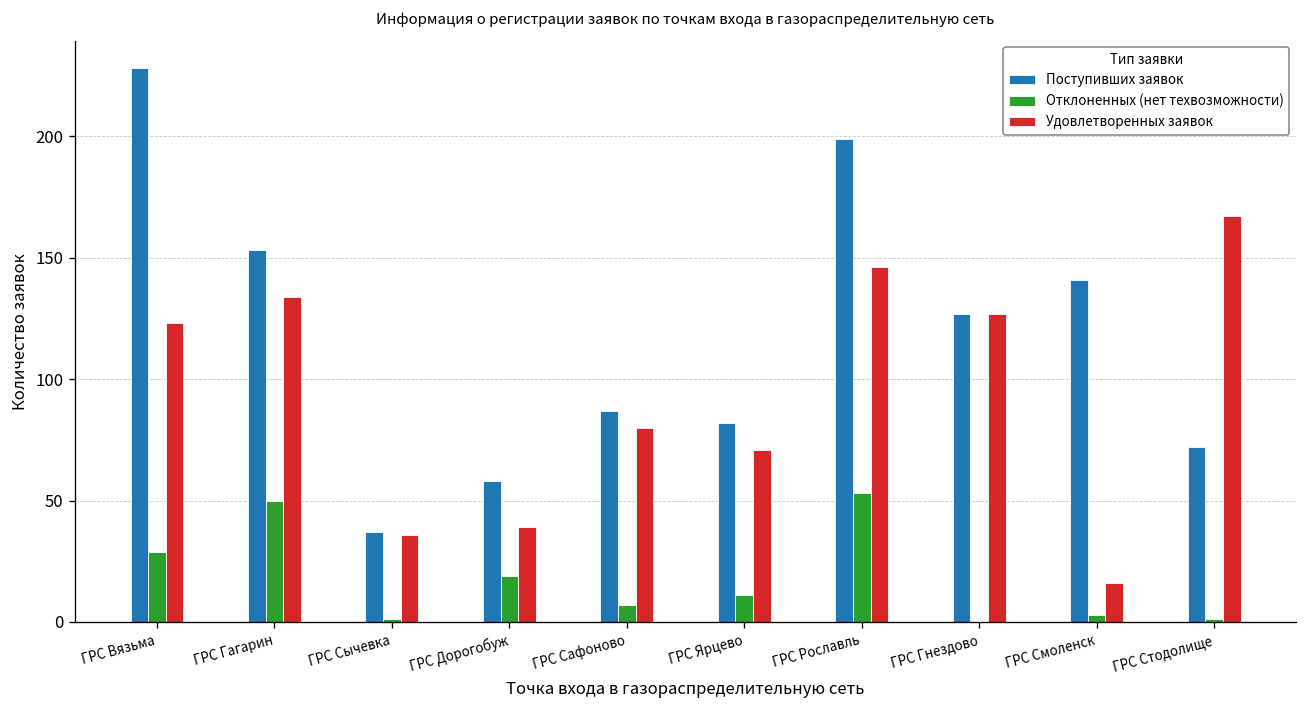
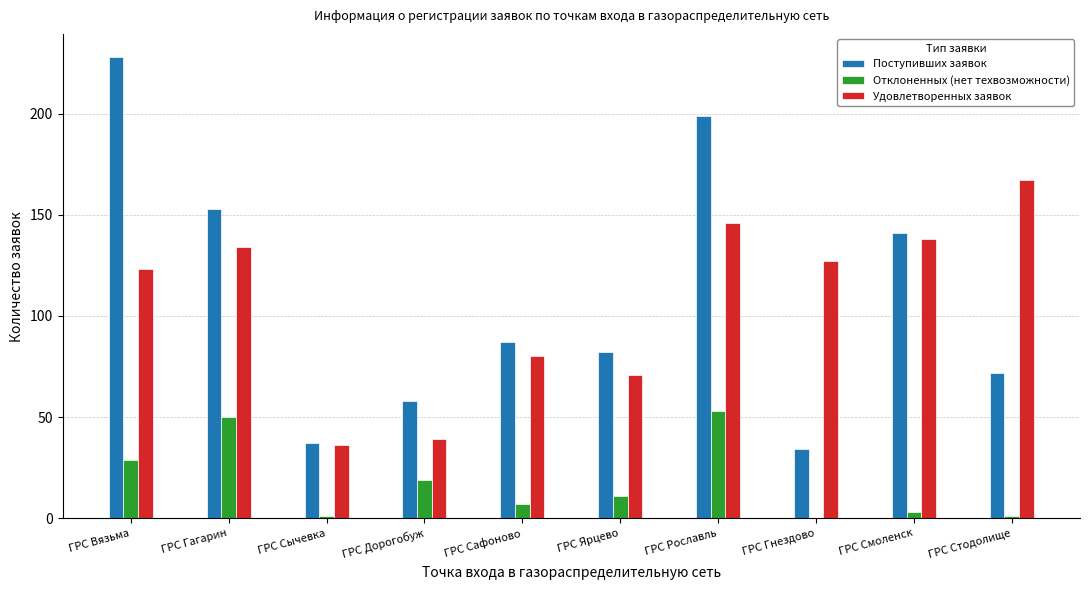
Поступивших заявок, ГРС Гнездово: 127 -> 34
Удовлетворенных заявок, ГРС Смоленск: 16 -> 138
